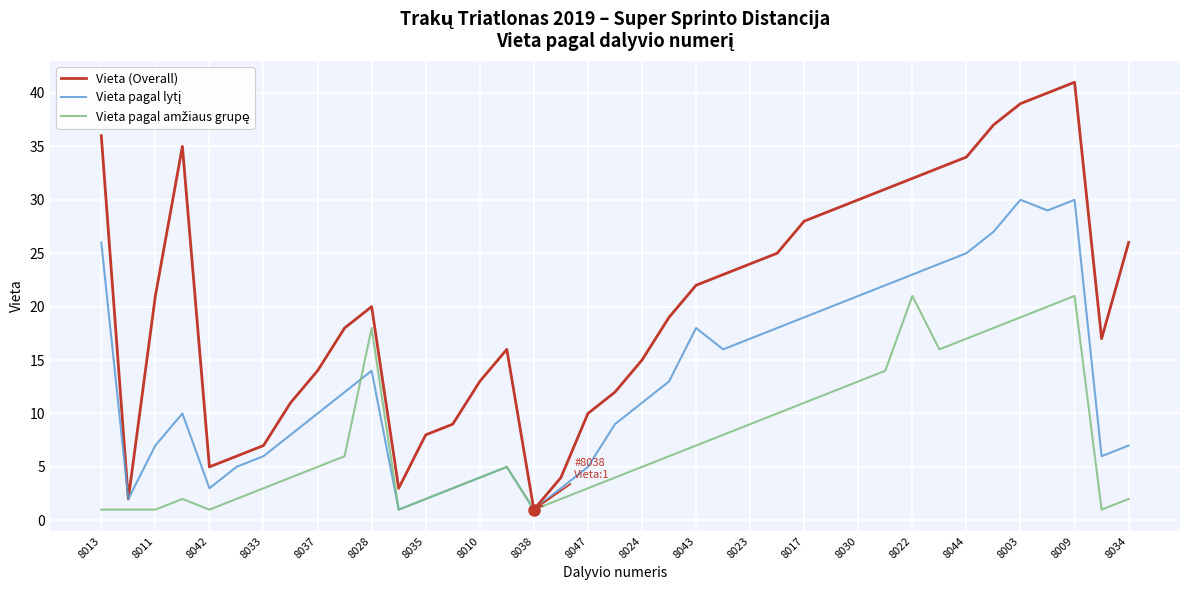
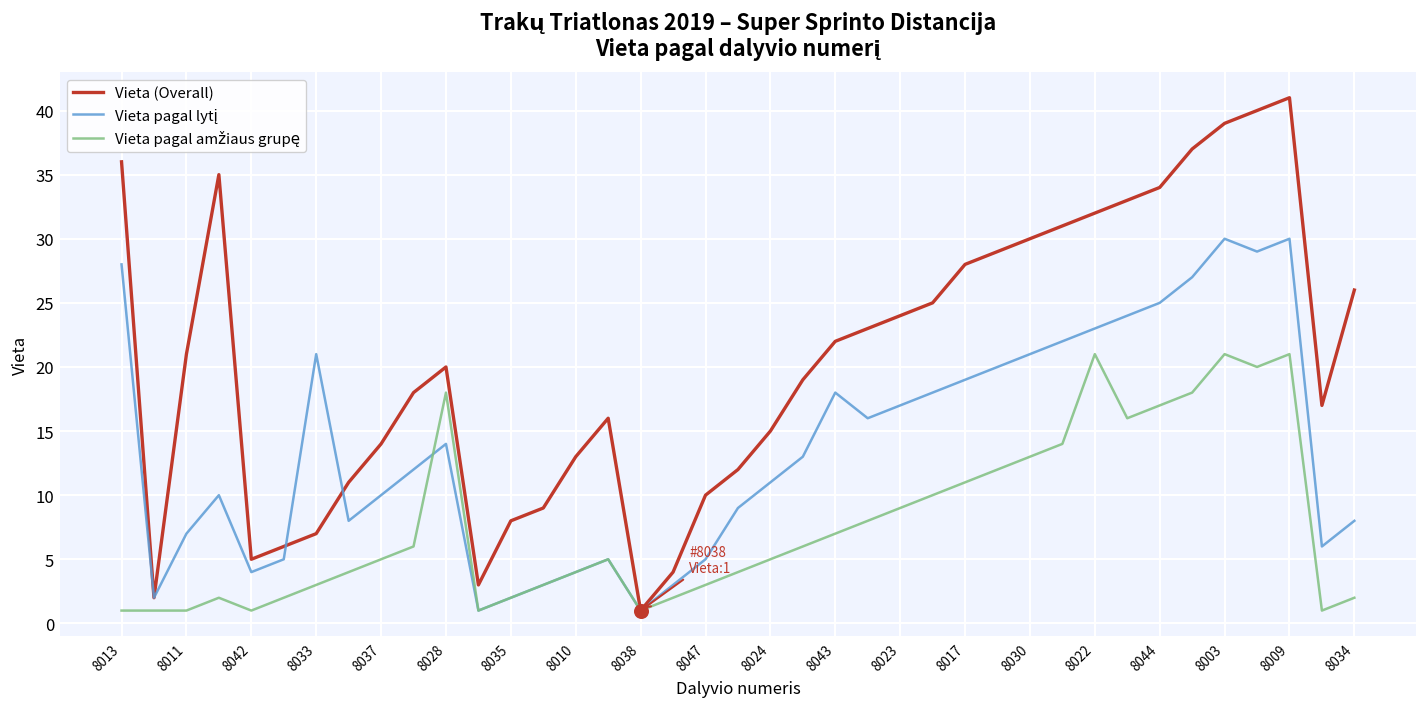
Vieta pagal lytį, 8013: 26 -> 28
Vieta pagal lytį, 8042: 3 -> 4
Vieta pagal lytį, 8033: 6 -> 21
Vieta pagal amžiaus grupę, 8003: 19 -> 21
Vieta pagal lytį, 8034: 7 -> 8
